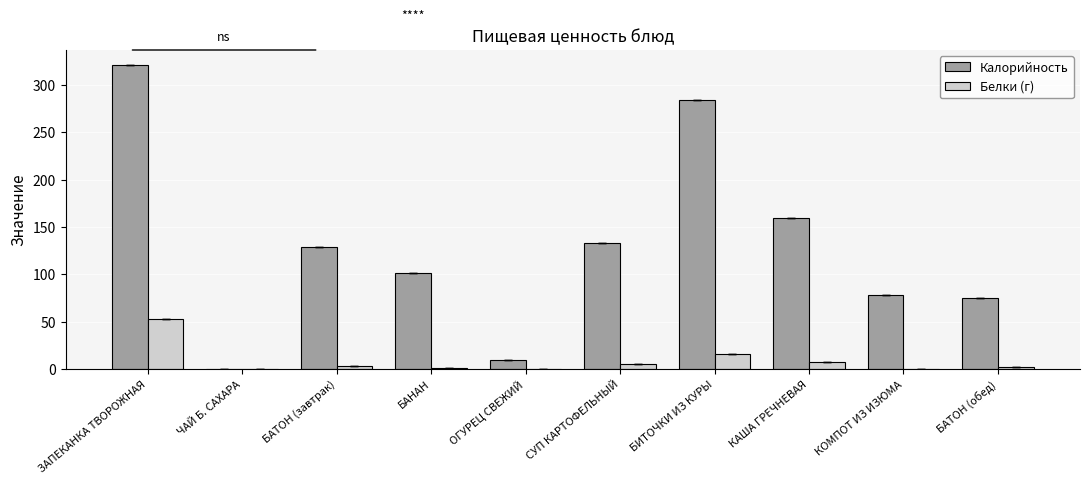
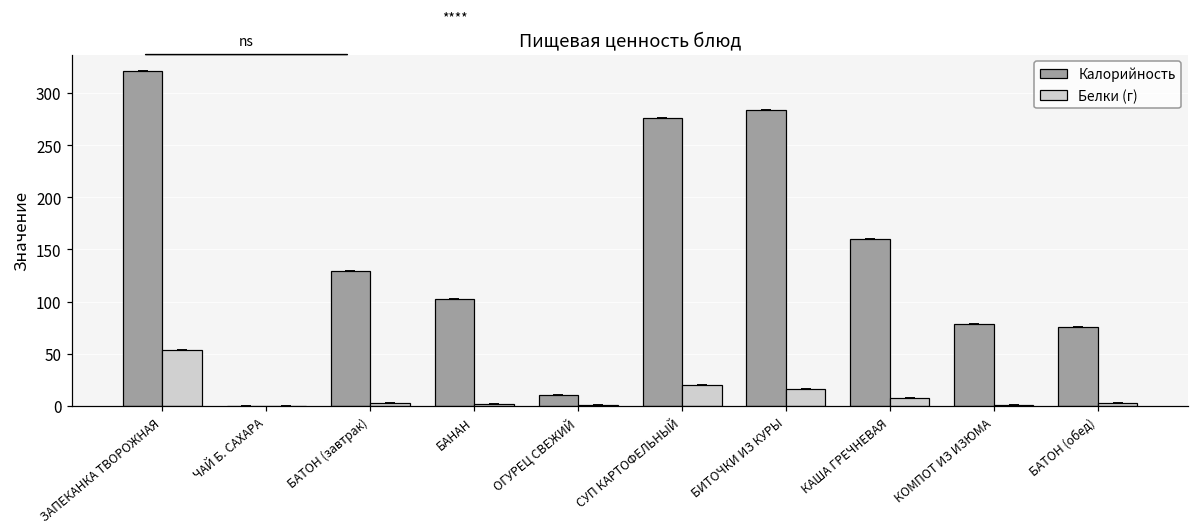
Калорийность, СУП КАРТОФЕЛЬНЫЙ: 130 -> 280
Белки (г), СУП КАРТОФЕЛЬНЫЙ: 10 -> 20
